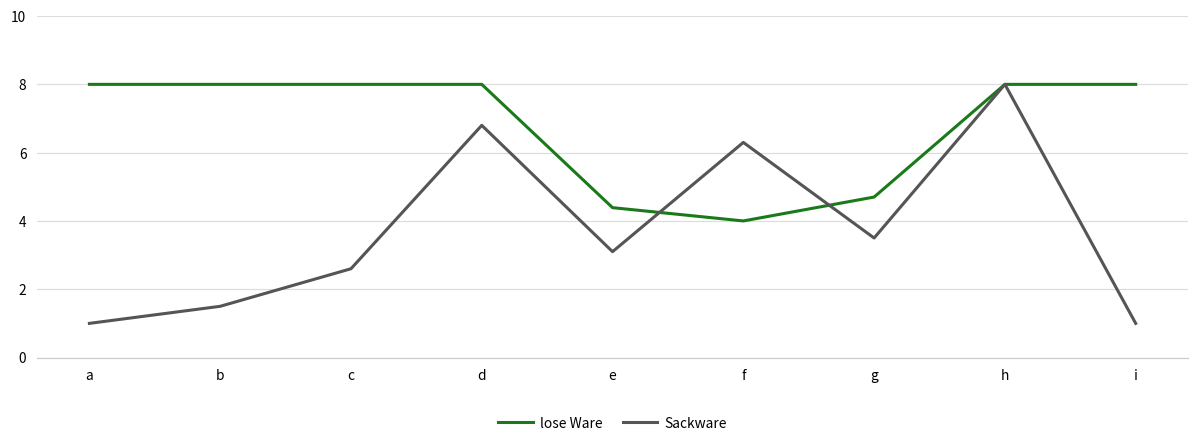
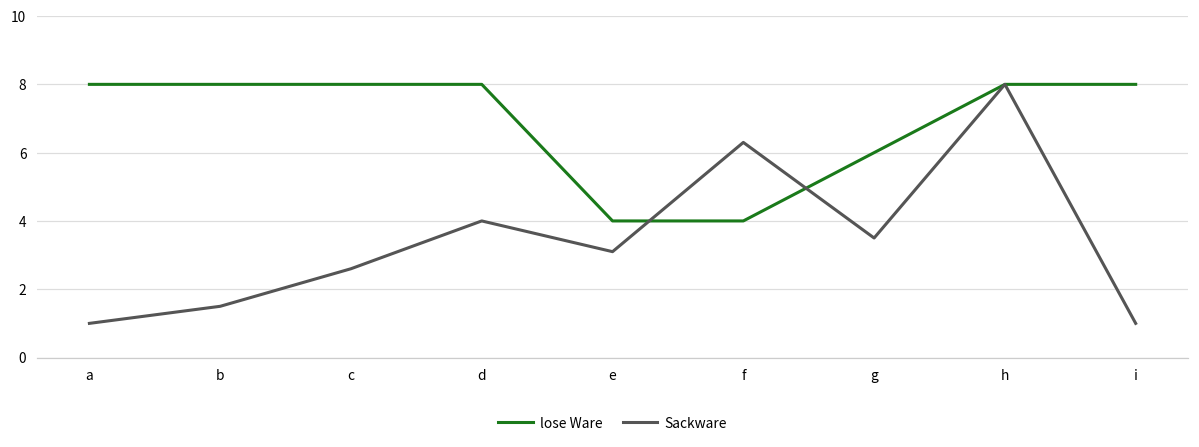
Sackware, d: 6.8 -> 4.0
lose Ware, e: 4.4 -> 4.0
lose Ware, g: 4.7 -> 6.0
